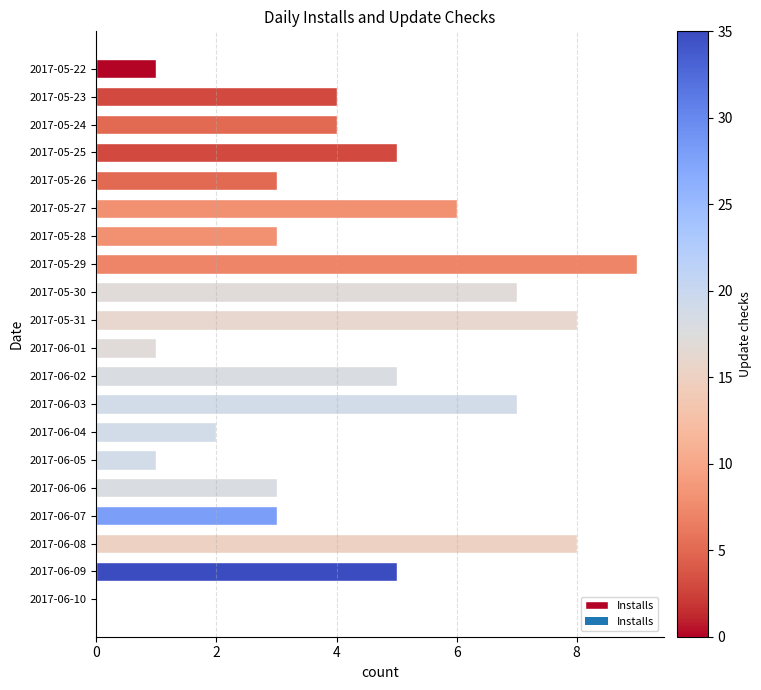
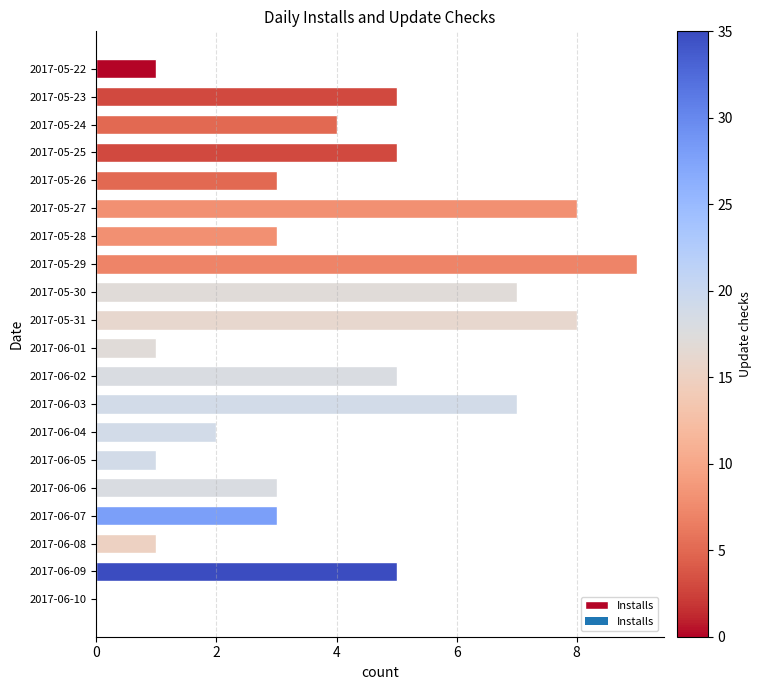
2017-05-23: 4 -> 5
2017-05-27: 6 -> 8
2017-06-08: 8 -> 1
